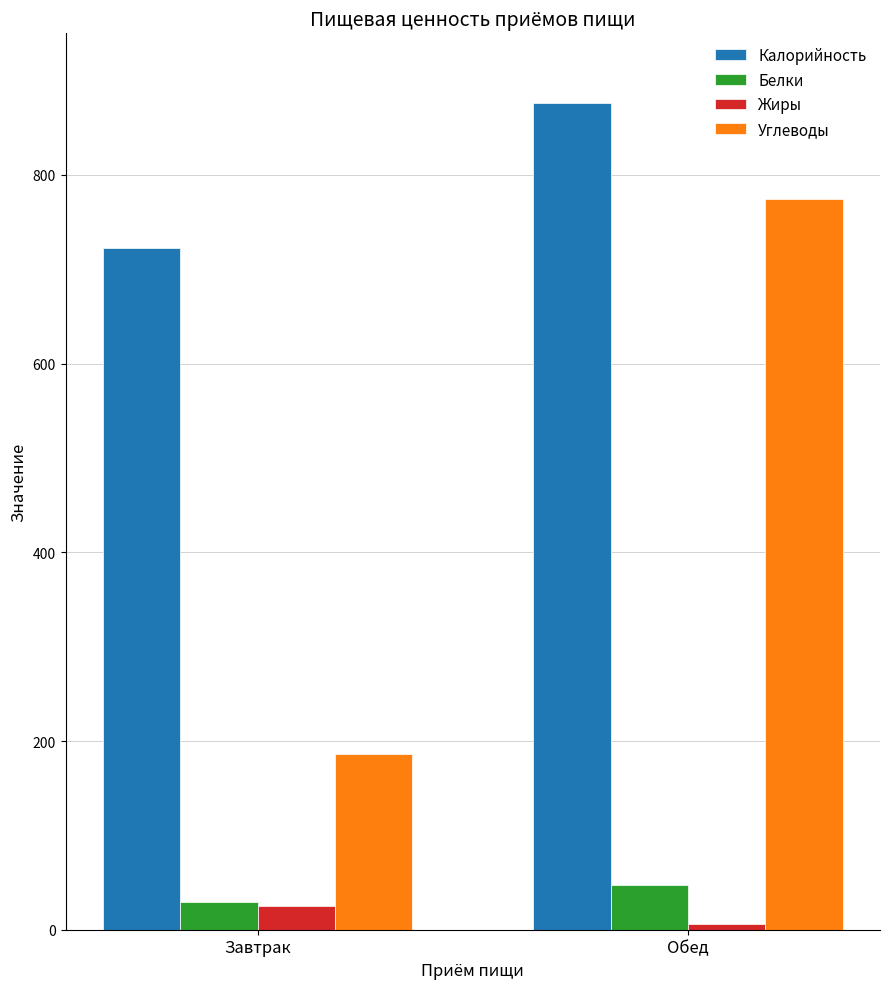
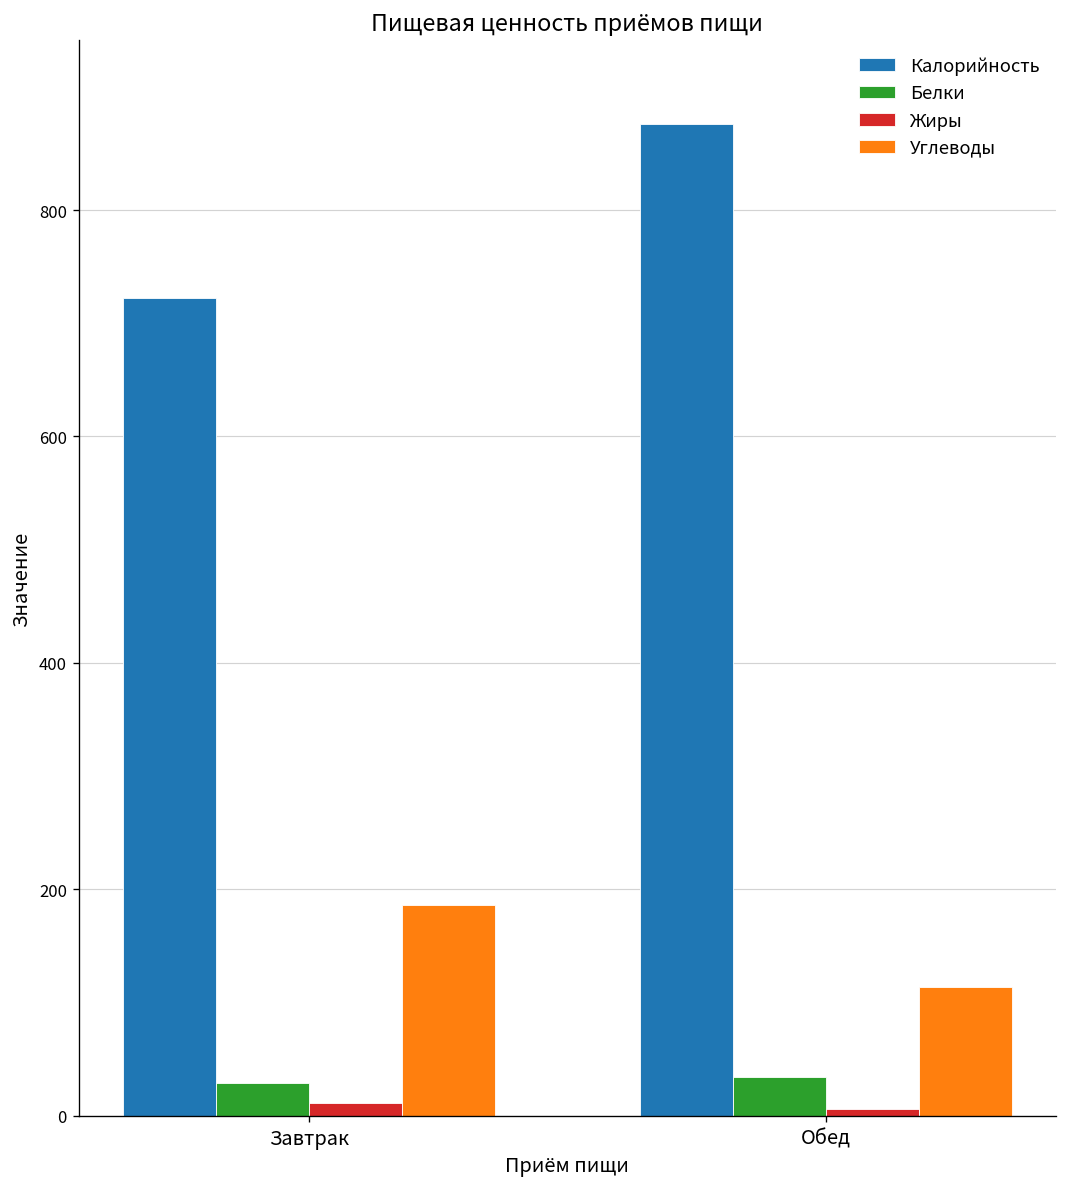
Жиры, Завтрак: 30 -> 10
Белки, Обед: 50 -> 30
Углеводы, Обед: 770 -> 110
